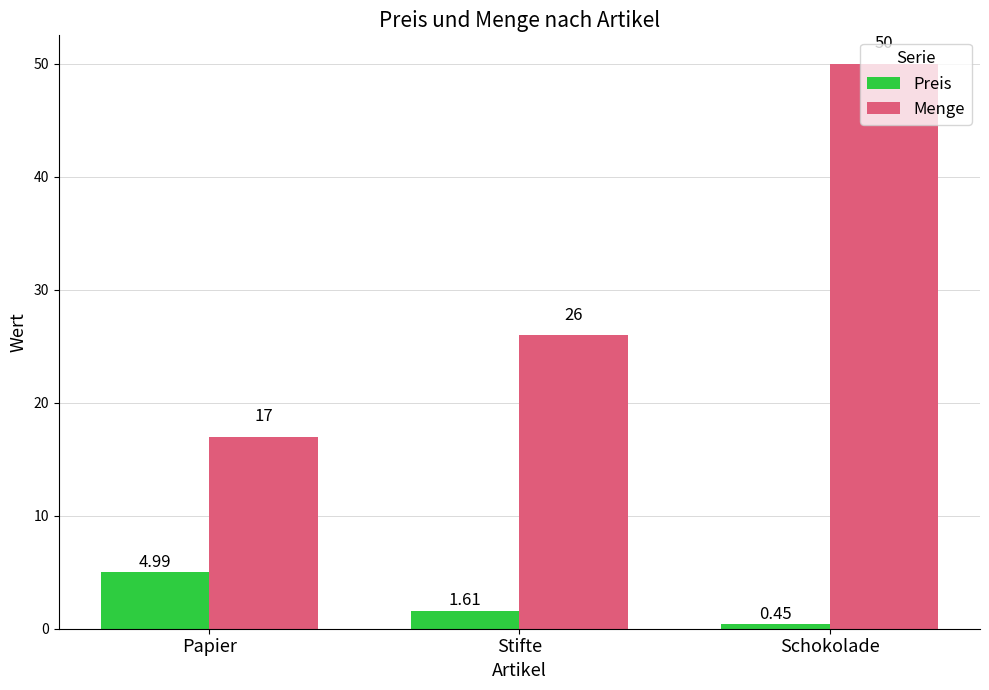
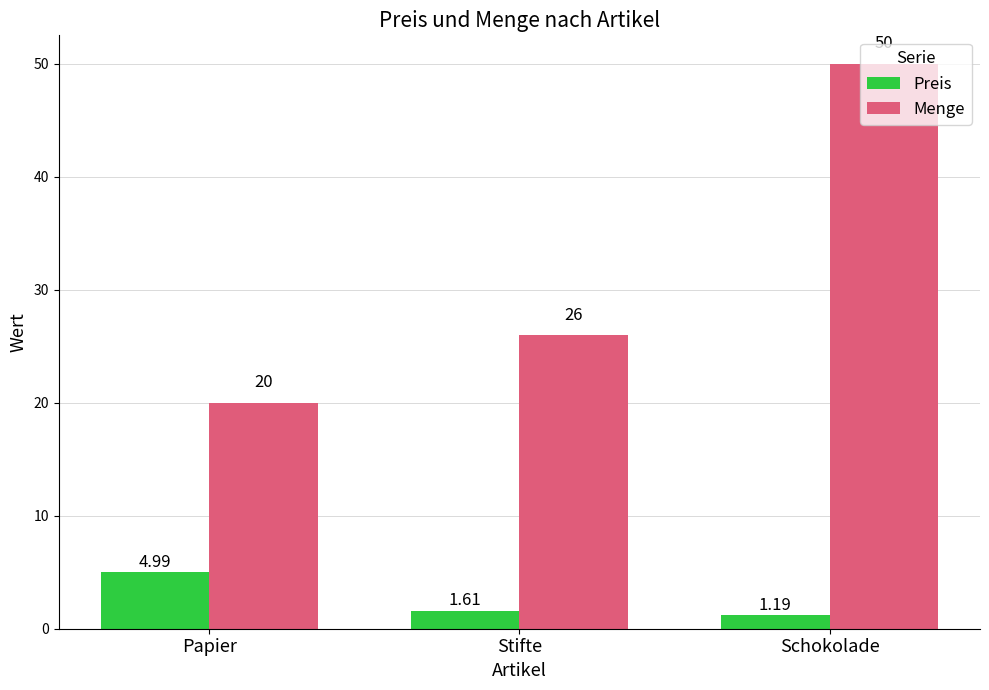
Menge, Papier: 17 -> 20
Preis, Schokolade: 0.45 -> 1.19
